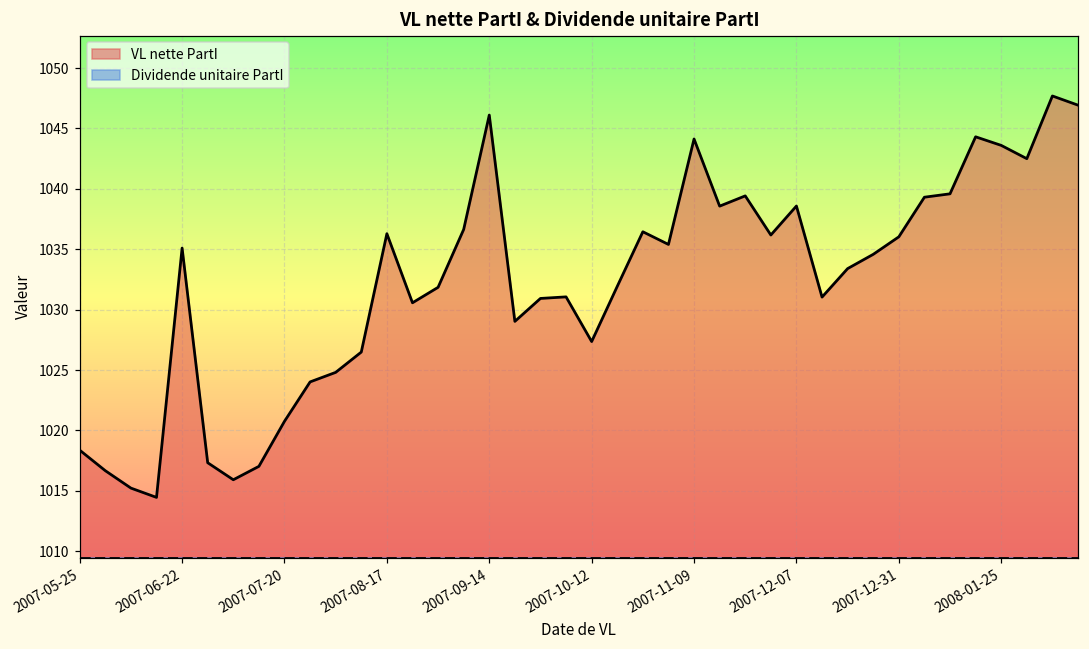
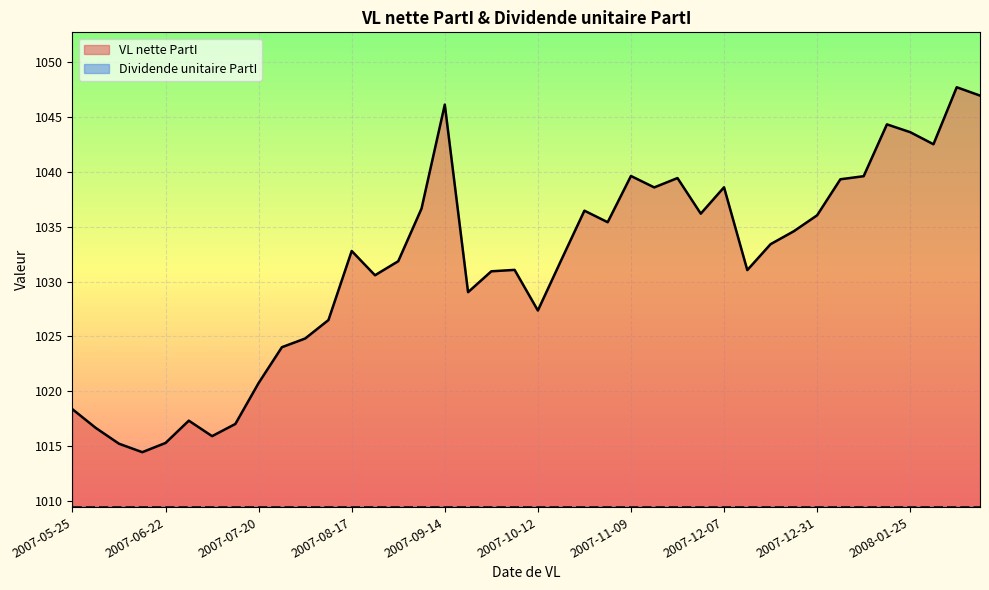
VL nette PartI, 2007-06-22: 1035.1 -> 1015.3
VL nette PartI, 2007-08-17: 1036.3 -> 1032.8
VL nette PartI, 2007-11-09: 1044.1 -> 1039.6
